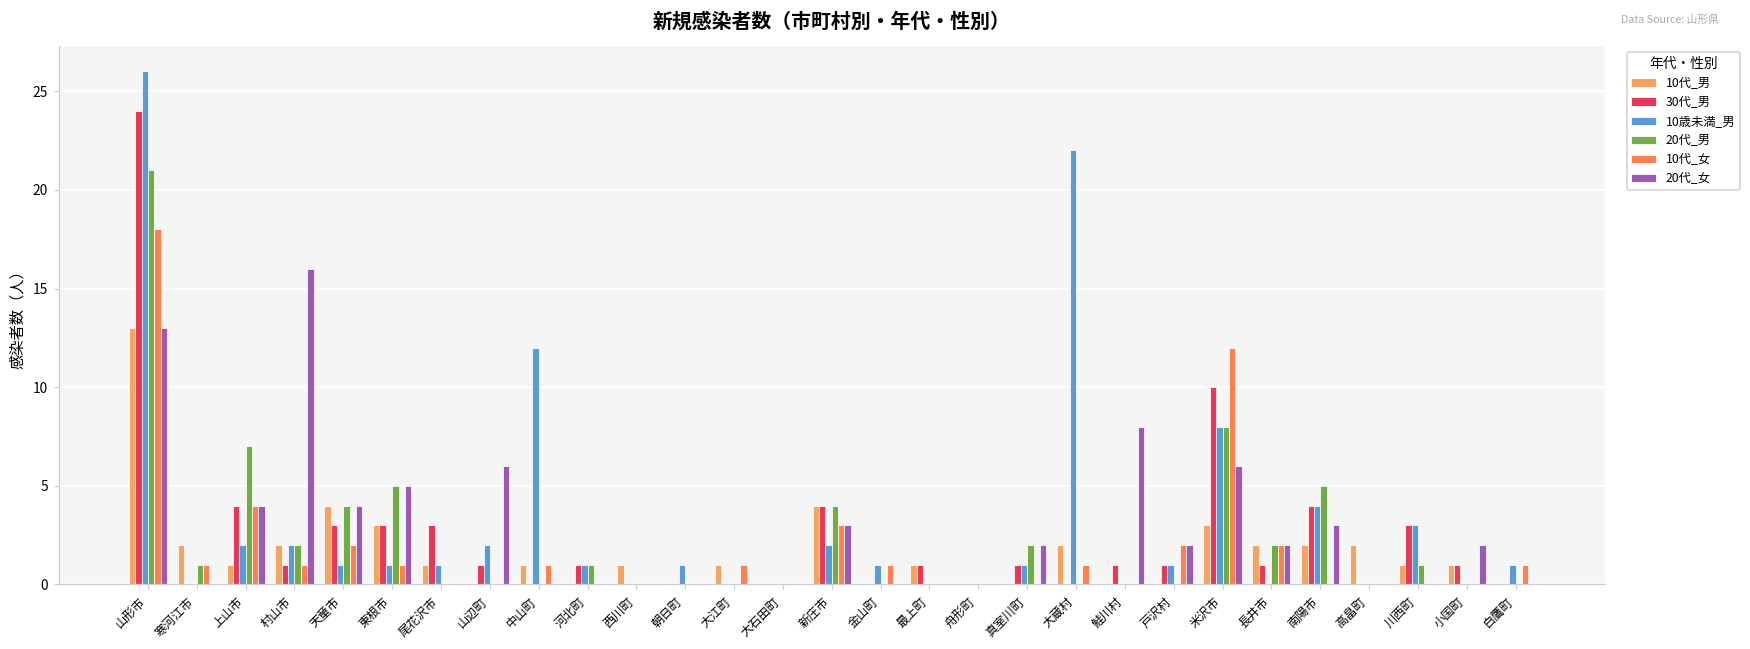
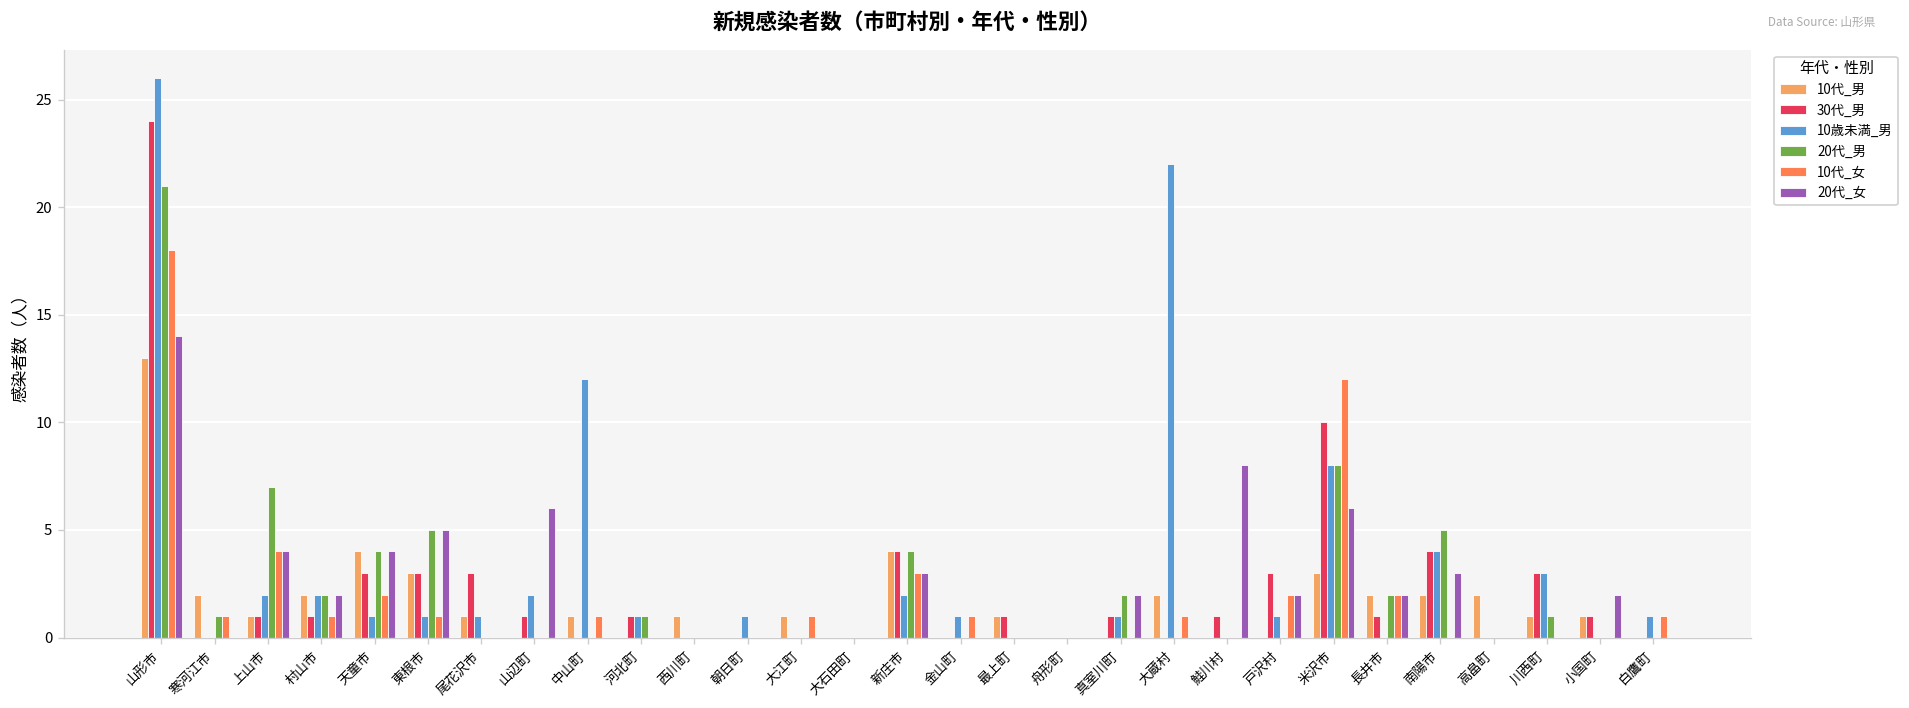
20代_女, 山形市: 13 -> 14
30代_男, 上山市: 4 -> 1
20代_女, 村山市: 16 -> 2
30代_男, 戸沢村: 1 -> 3
